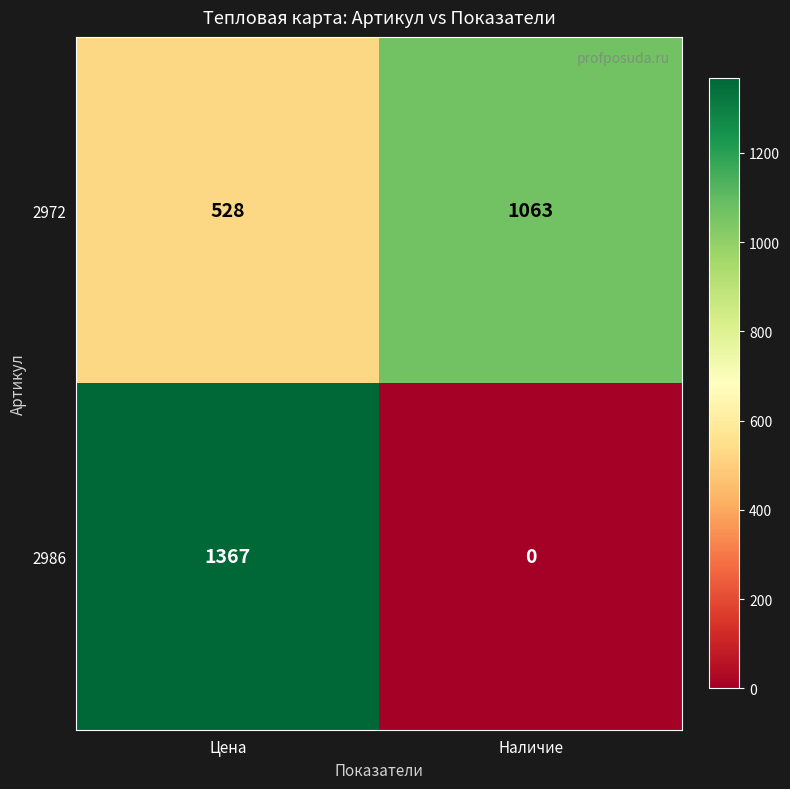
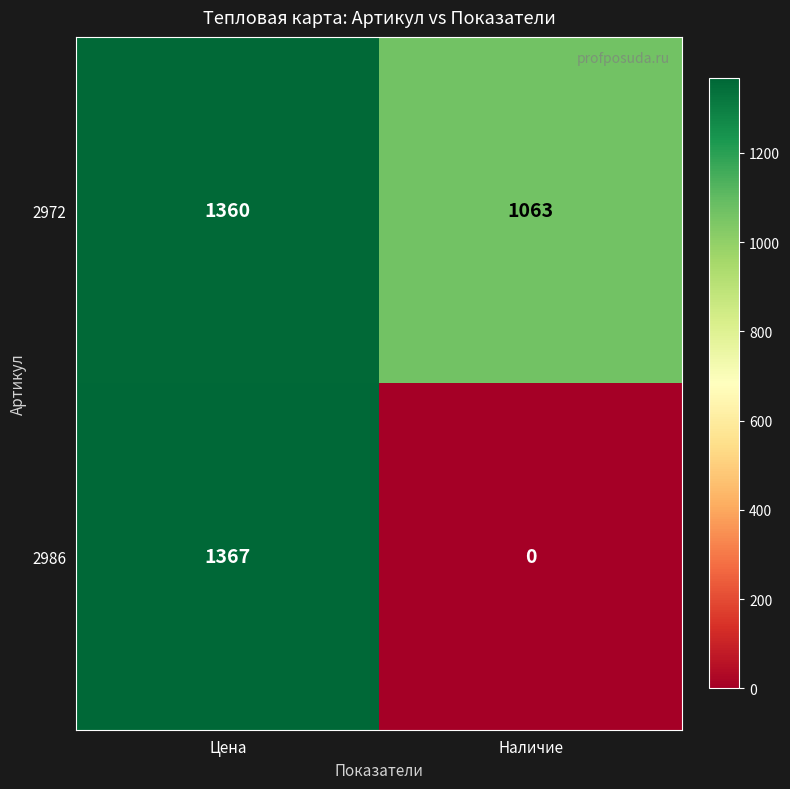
2972, Цена: 528 -> 1360
